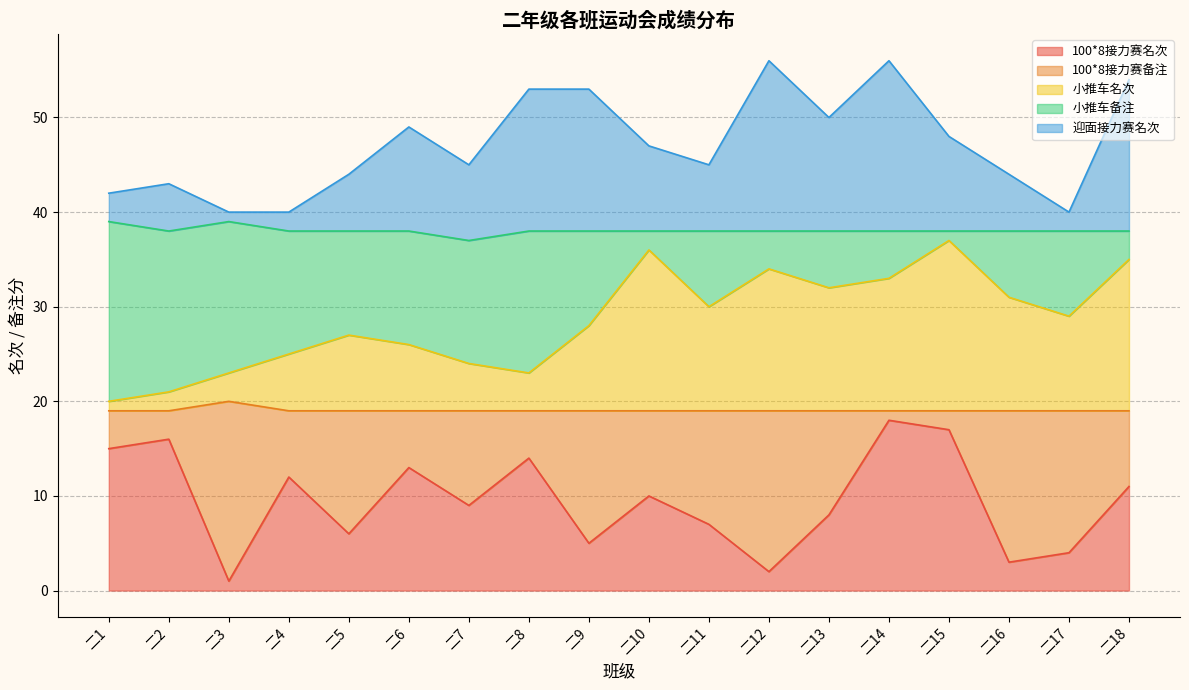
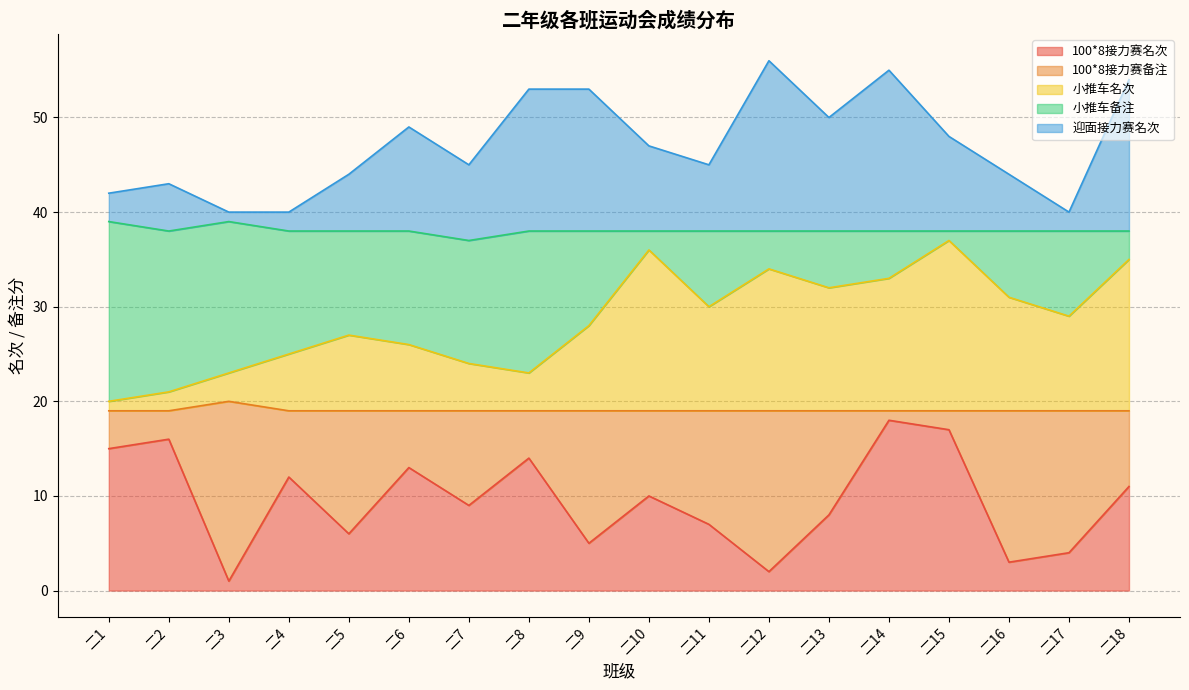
迎面接力赛名次, 二14: 18 -> 17
